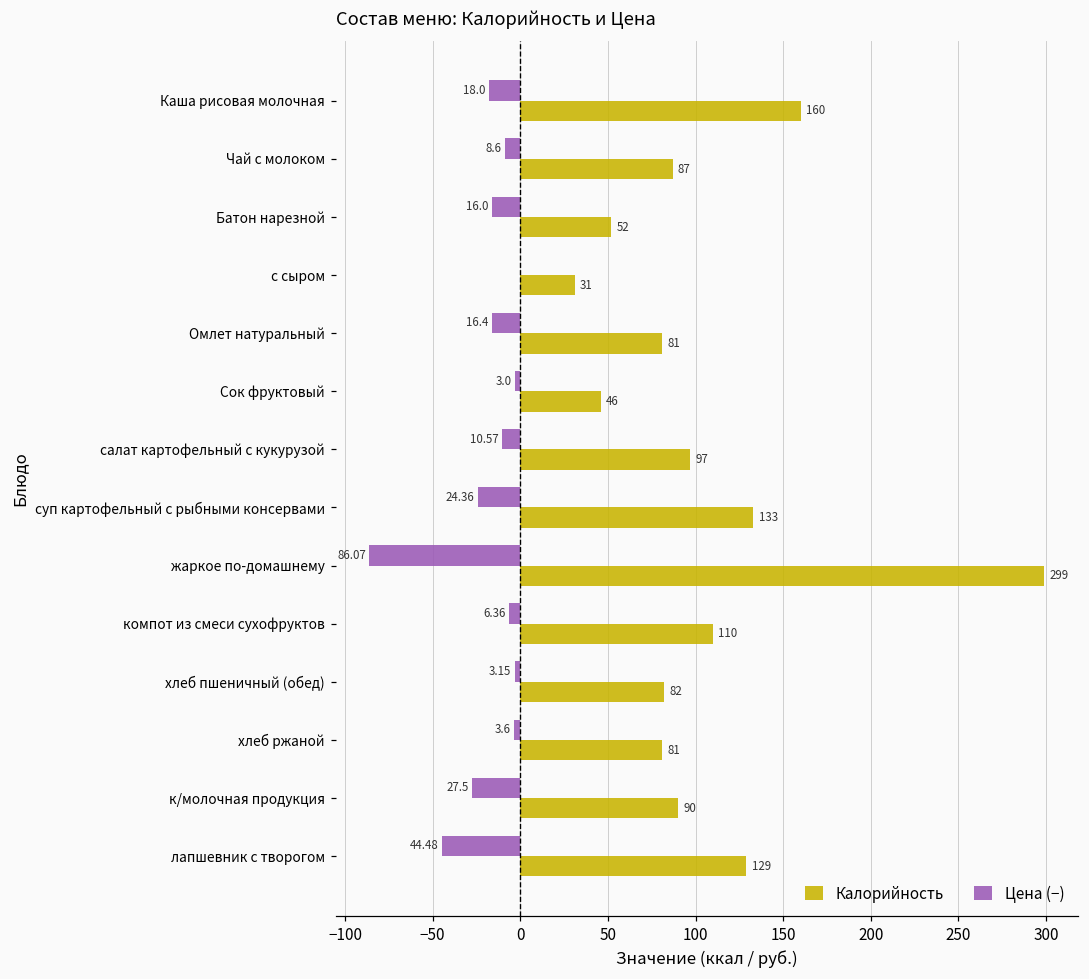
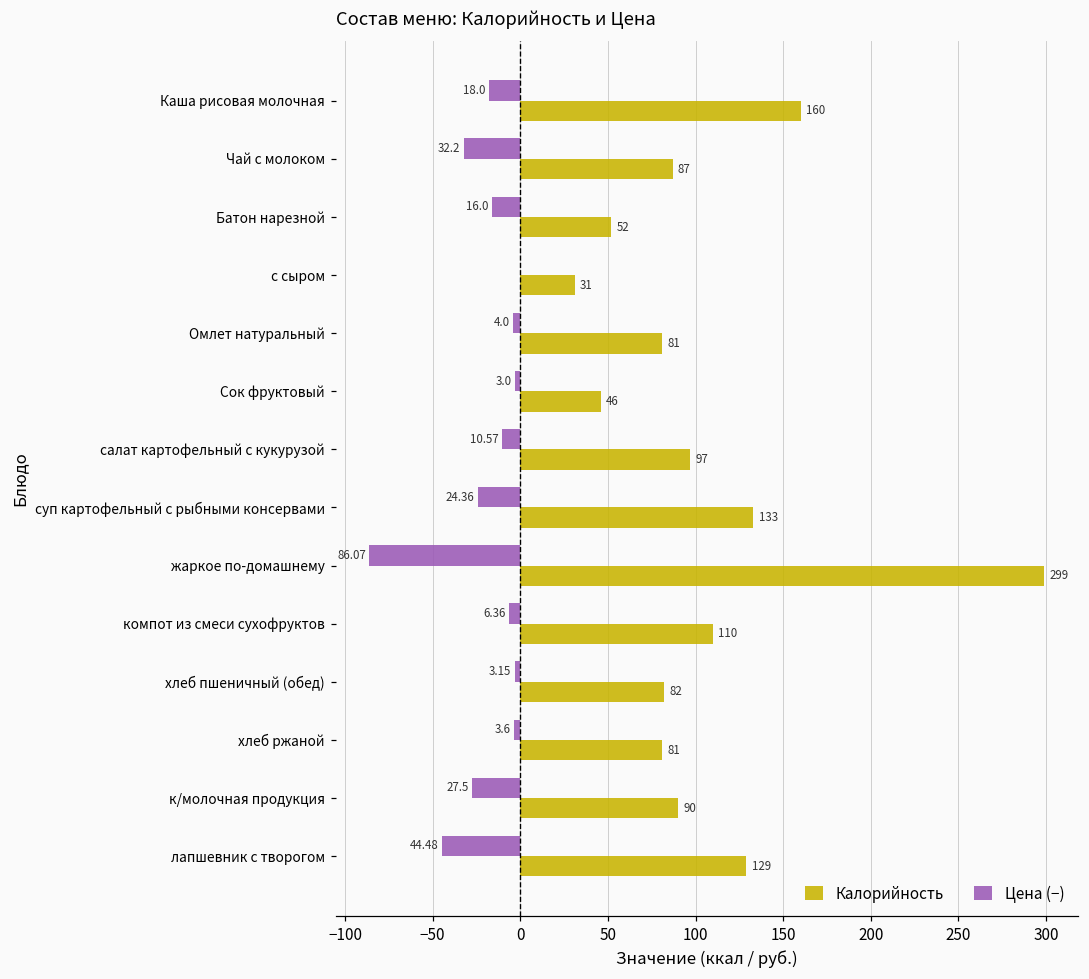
Цена (−), Чай с молоком: 8.6 -> 32.2
Цена (−), Омлет натуральный: 16.4 -> 4.0
